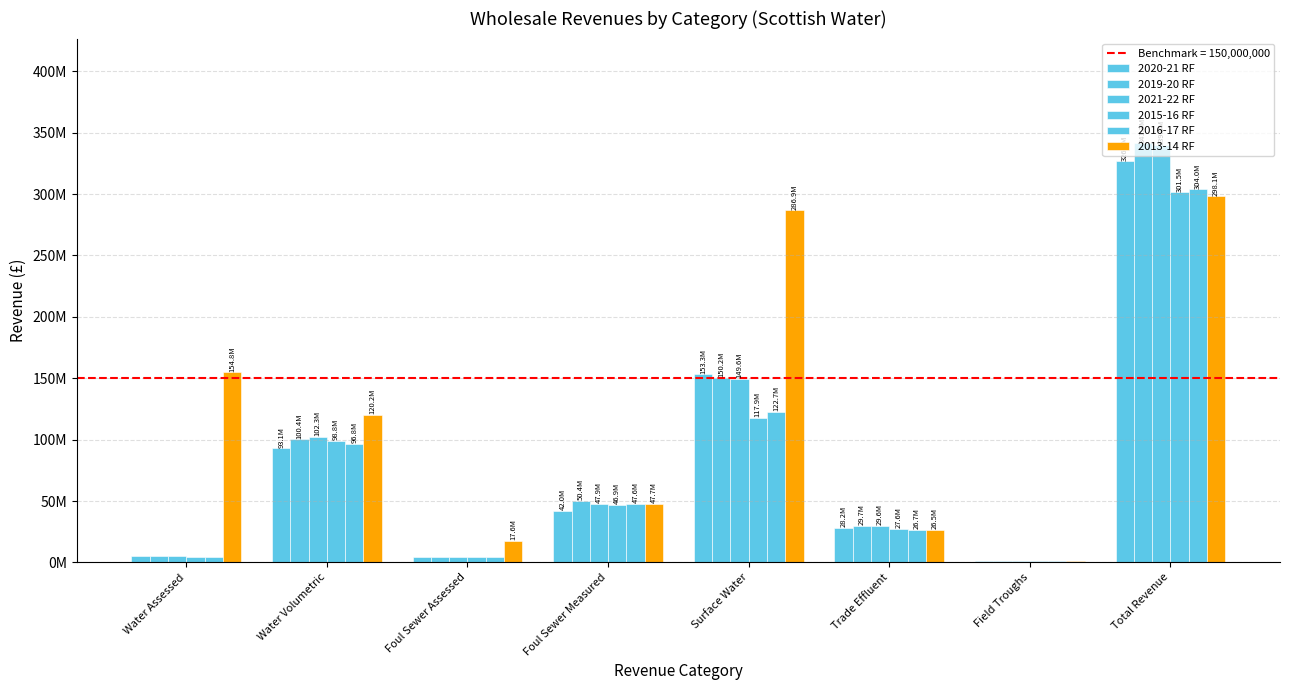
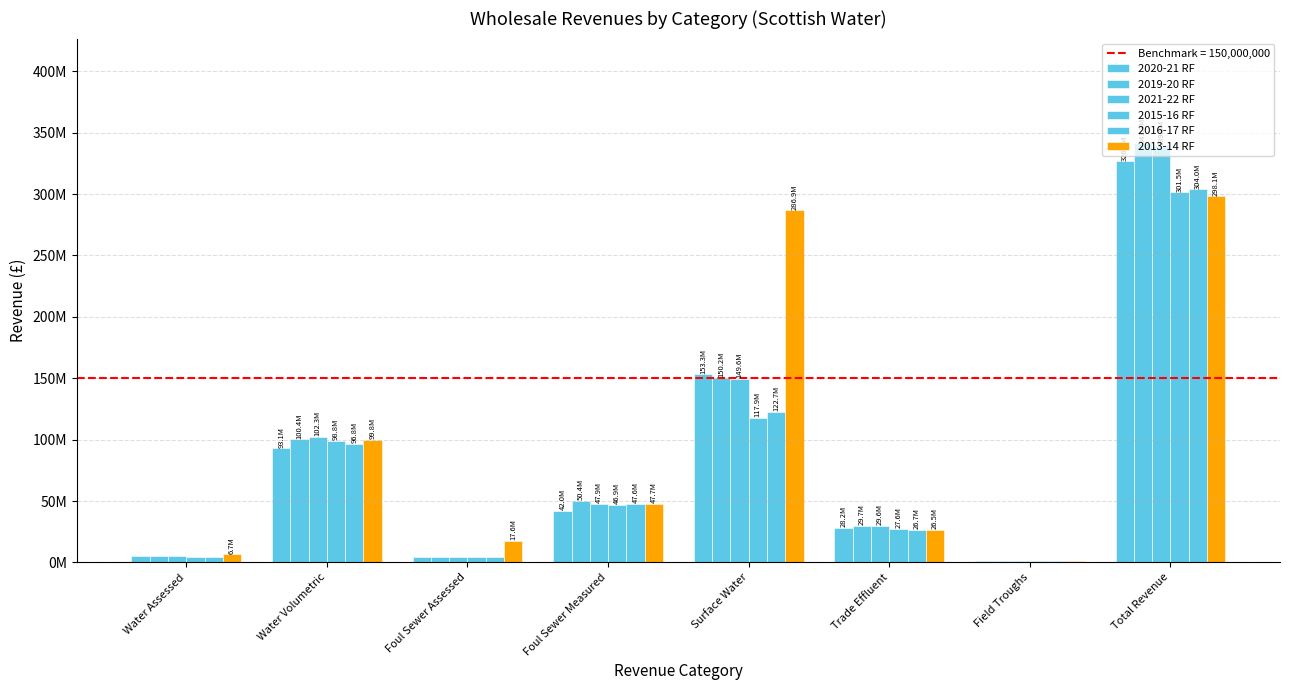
2013-14 RF, Water Assessed: 154.8M -> 6.7M
2013-14 RF, Water Volumetric: 120.2M -> 99.8M
